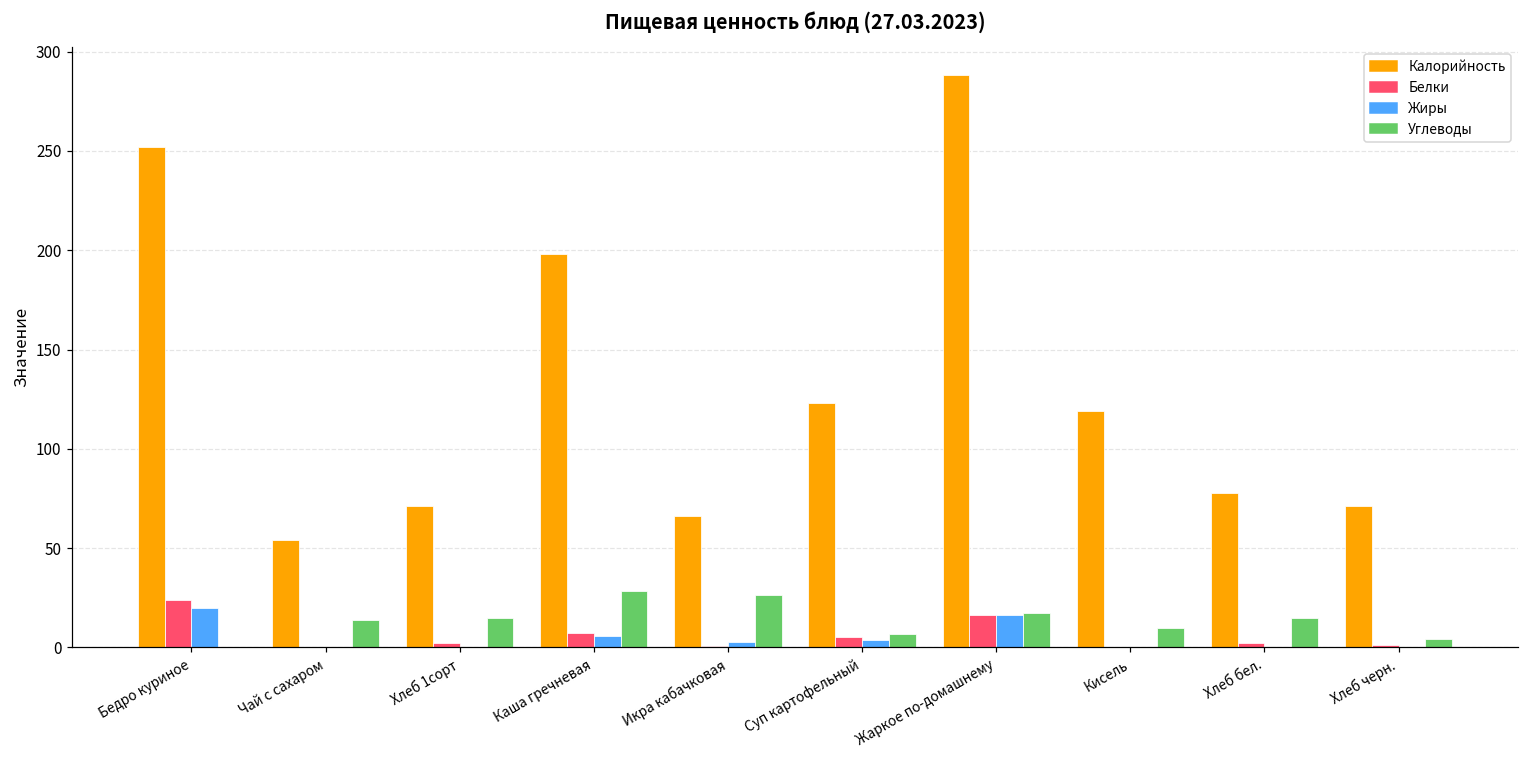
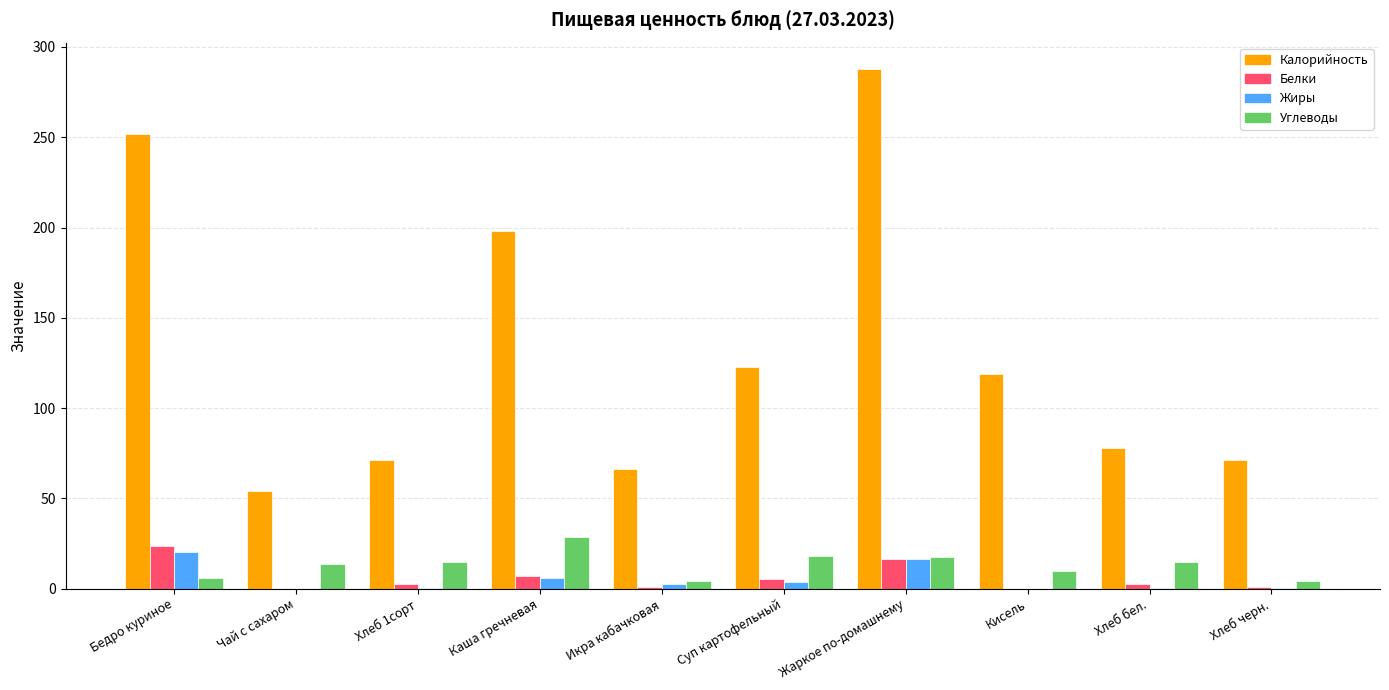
Углеводы, Бедро куриное: 0 -> 6
Углеводы, Икра кабачковая: 26 -> 4
Углеводы, Суп картофельный: 7 -> 18
